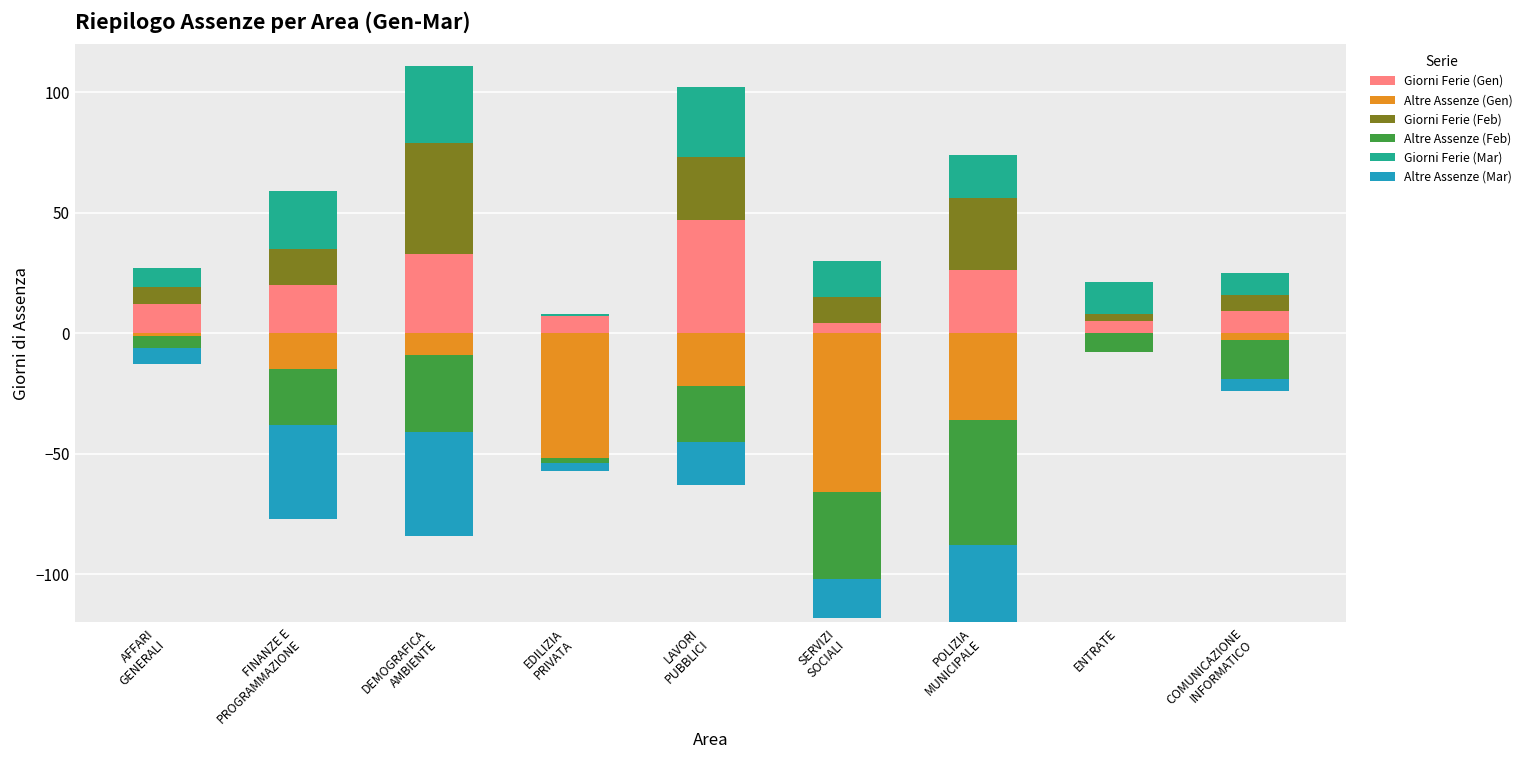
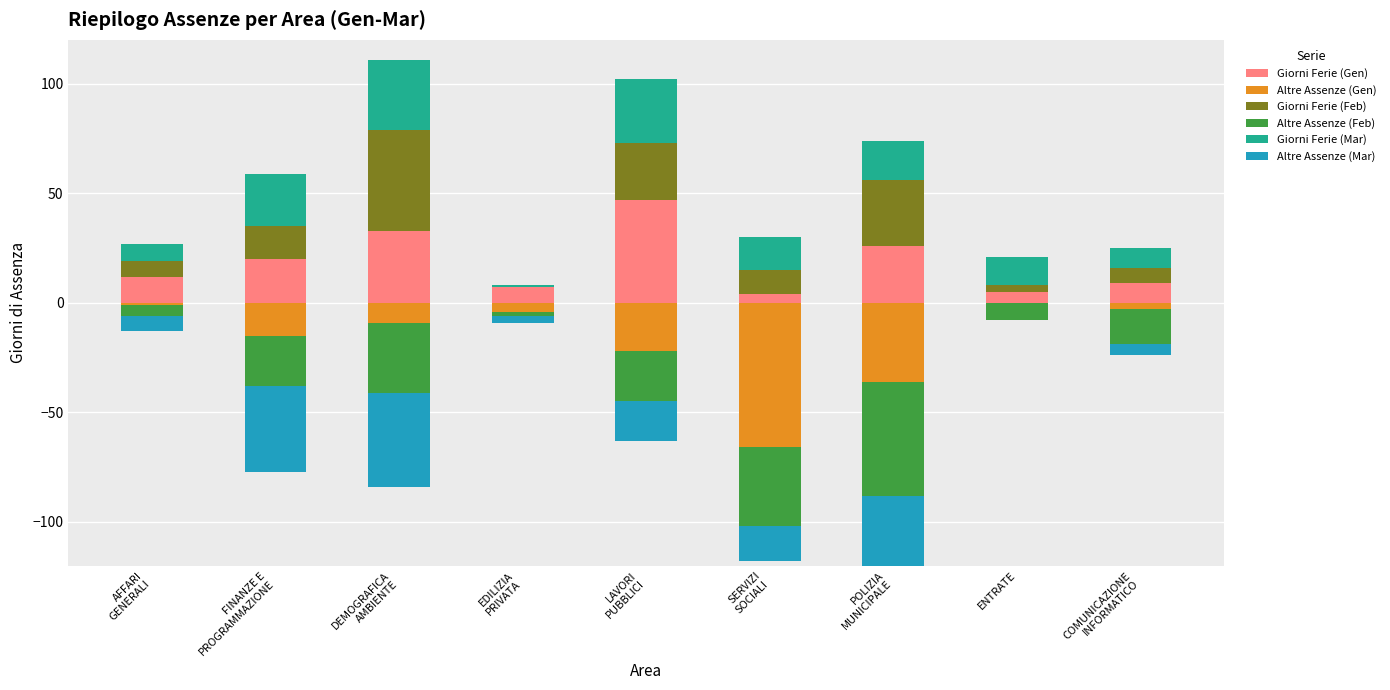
Altre Assenze (Gen), EDILIZIA PRIVATA: -52 -> -4
